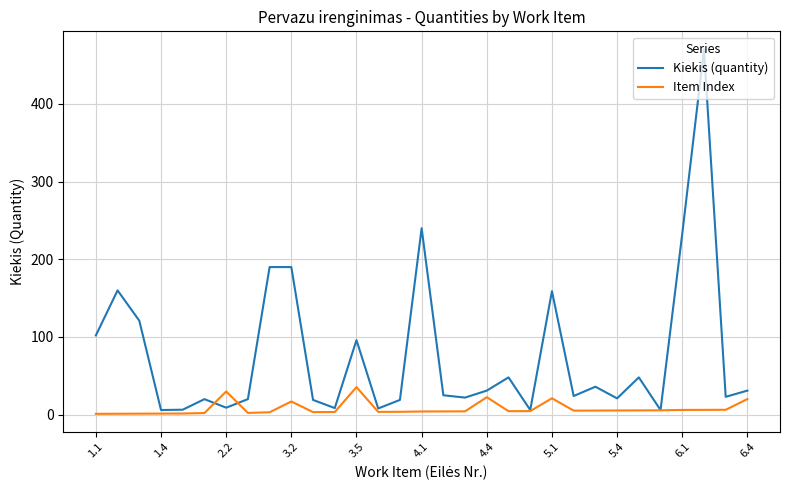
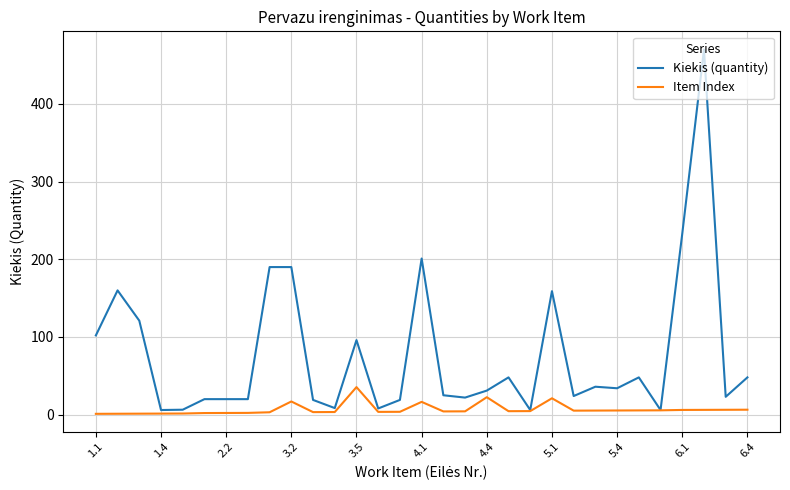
Kiekis (quantity), 2.2: 10 -> 20
Item Index, 2.2: 30 -> 0
Kiekis (quantity), 4.1: 240 -> 200
Item Index, 4.1: 0 -> 20
Kiekis (quantity), 5.4: 20 -> 30
Kiekis (quantity), 6.4: 30 -> 50
Item Index, 6.4: 20 -> 10
